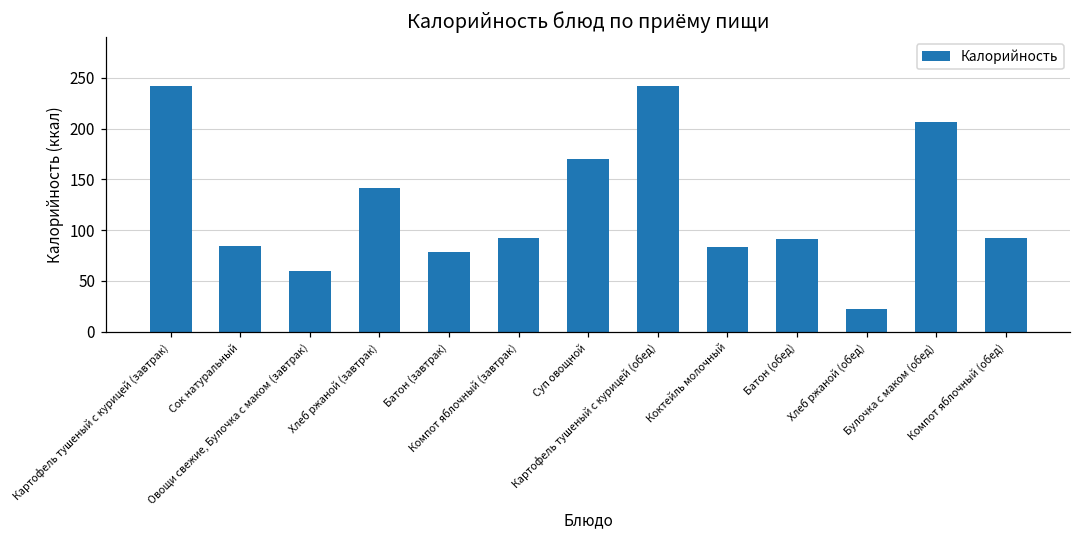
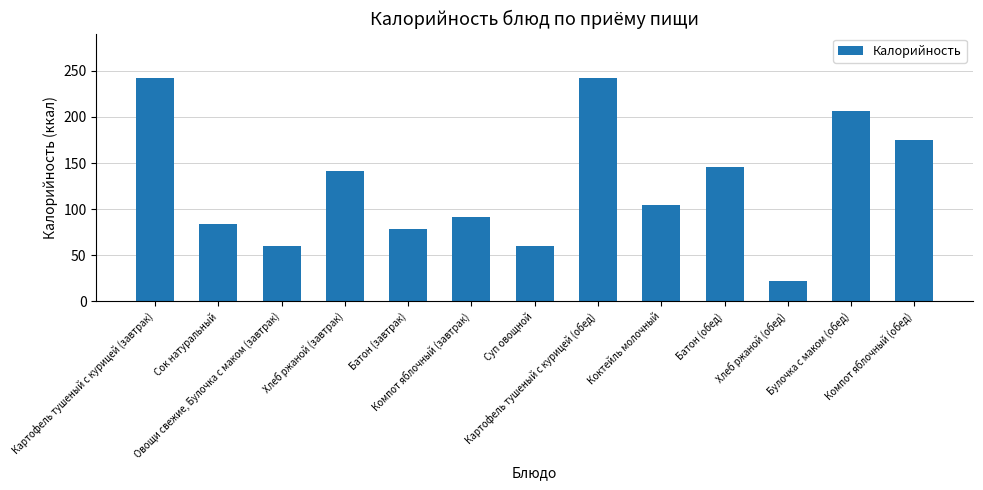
Суп овощной: 170 -> 60
Коктейль молочный: 80 -> 100
Батон (обед): 90 -> 150
Компот яблочный (обед): 90 -> 180
